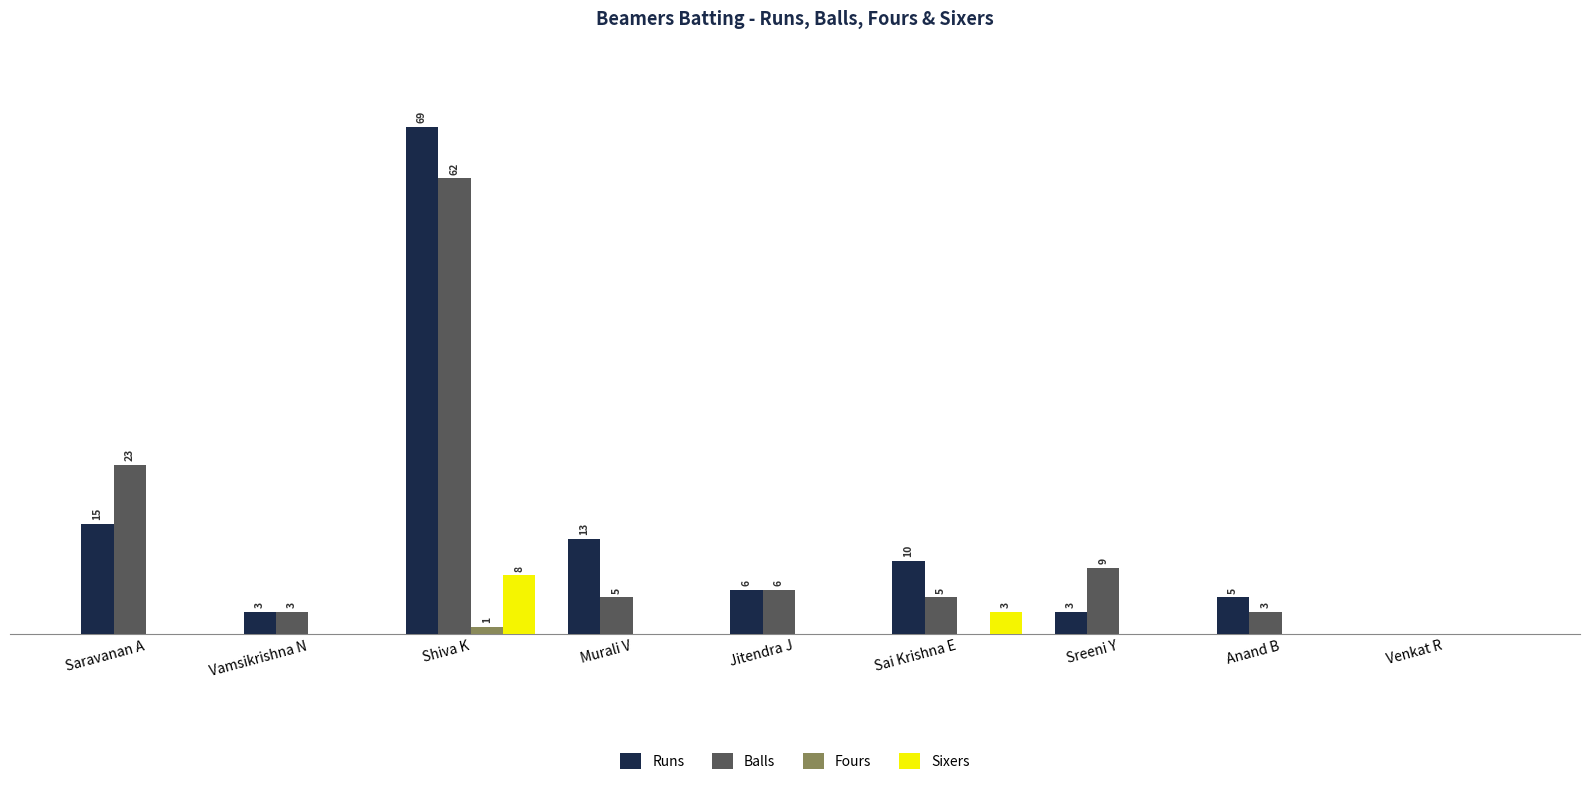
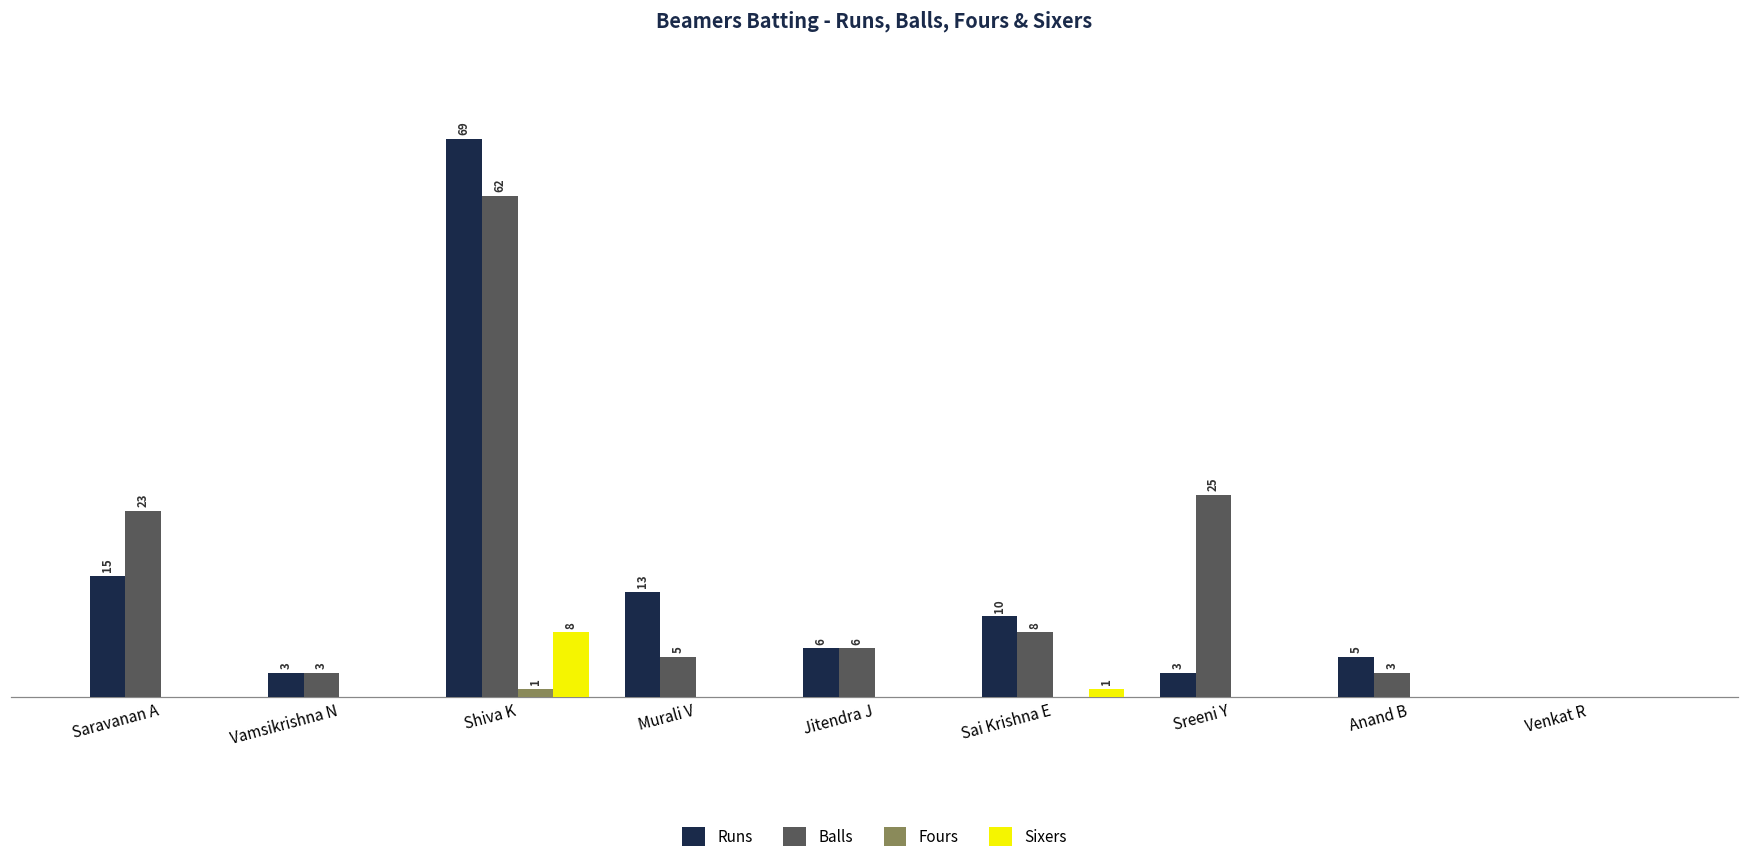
Balls, Sai Krishna E: 5 -> 8
Sixers, Sai Krishna E: 3 -> 1
Balls, Sreeni Y: 9 -> 25
